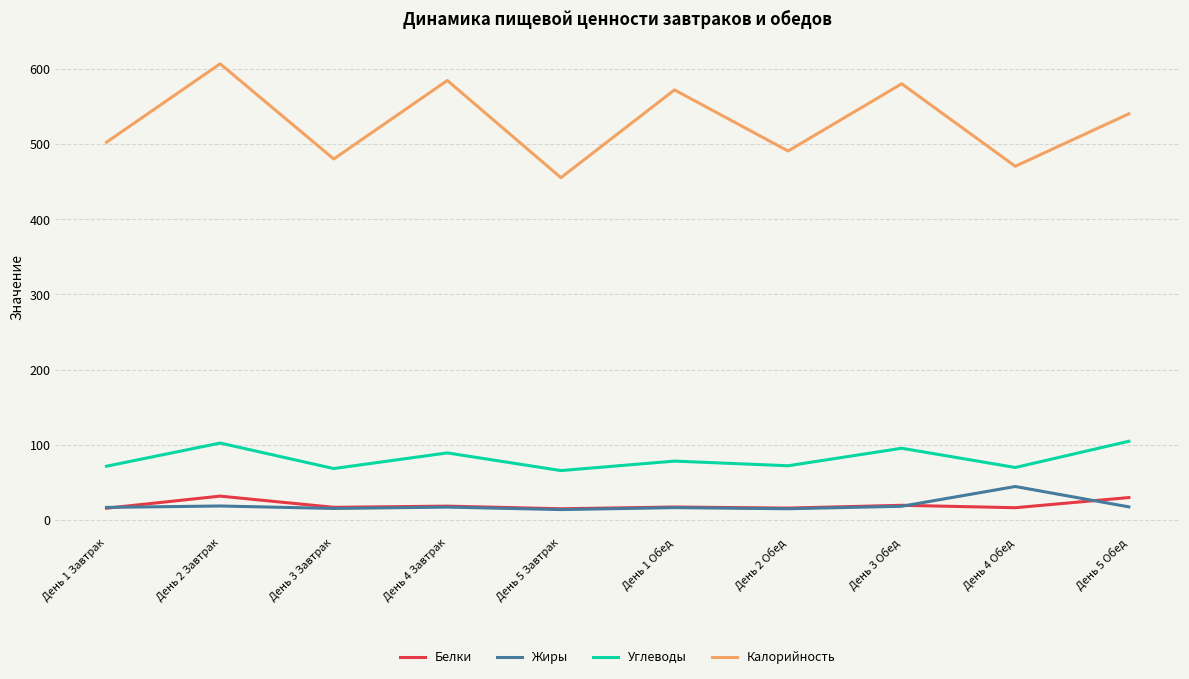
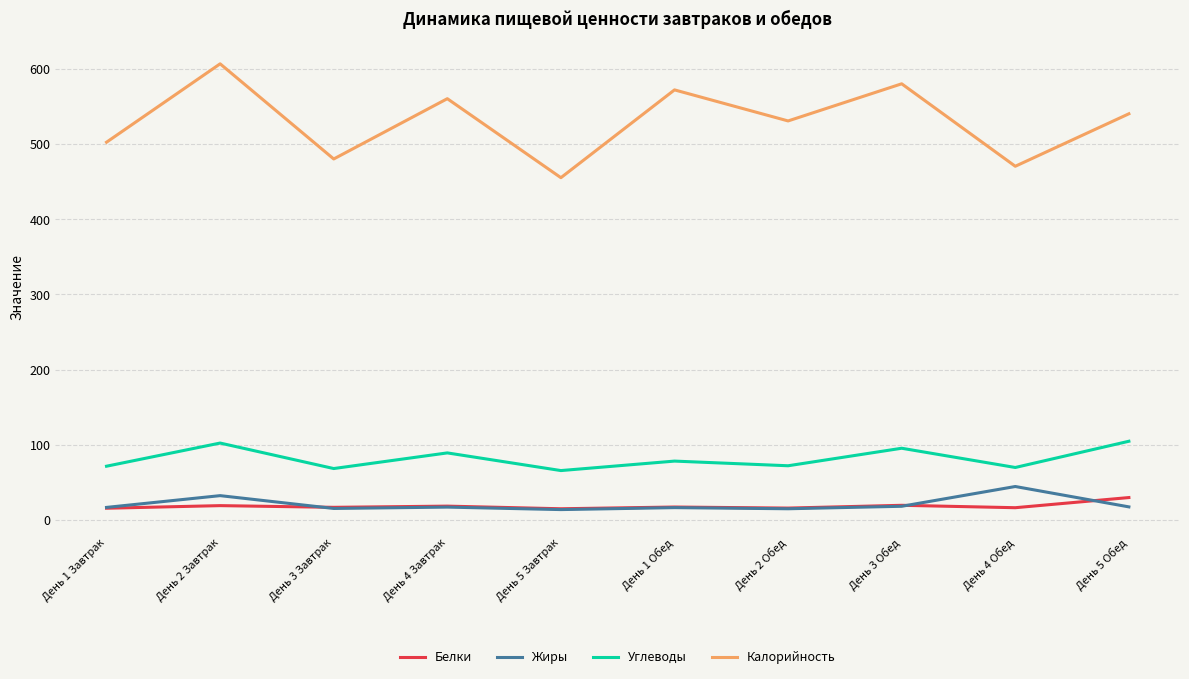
Белки, День 2 Завтрак: 30 -> 20
Жиры, День 2 Завтрак: 20 -> 30
Калорийность, День 4 Завтрак: 580 -> 560
Калорийность, День 2 Обед: 490 -> 530
